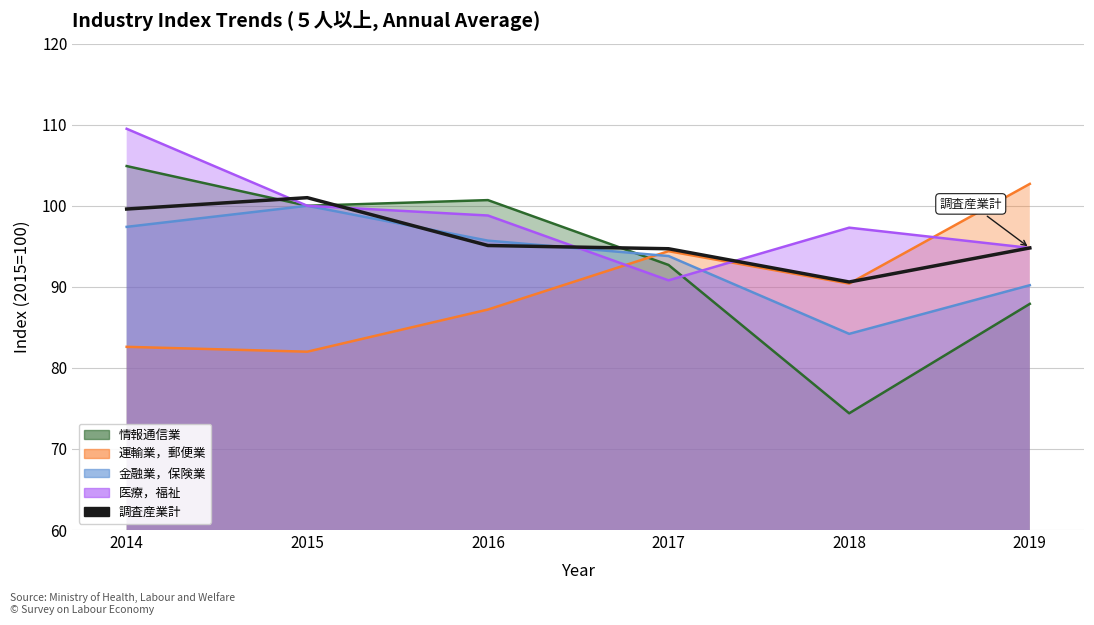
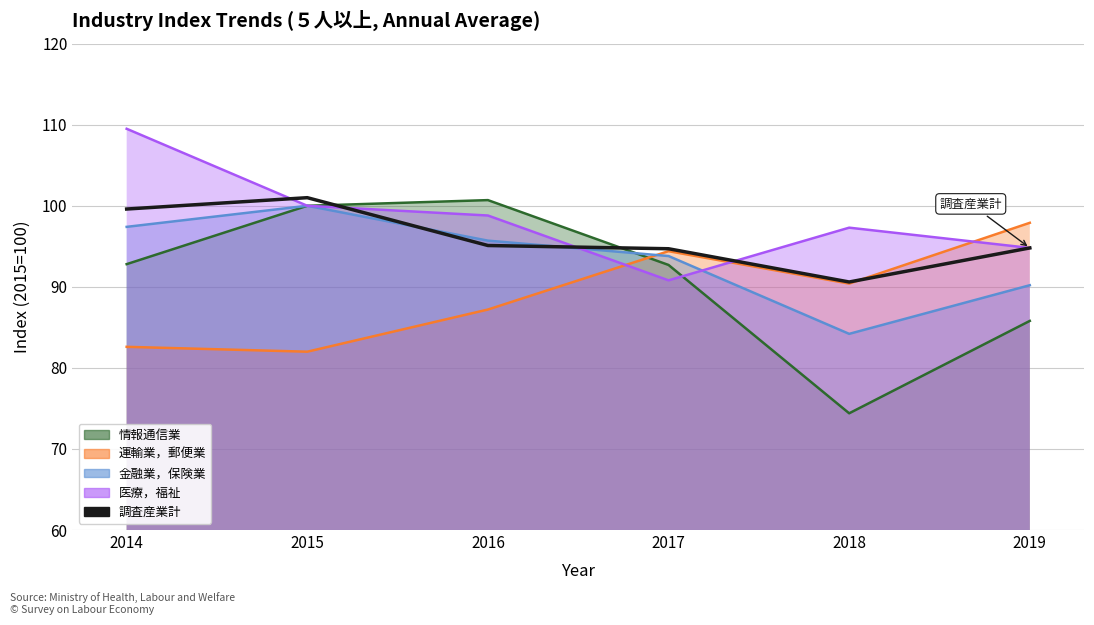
情報通信業, 2014: 105 -> 93
情報通信業, 2019: 88 -> 86
運輸業，郵便業, 2019: 103 -> 98
